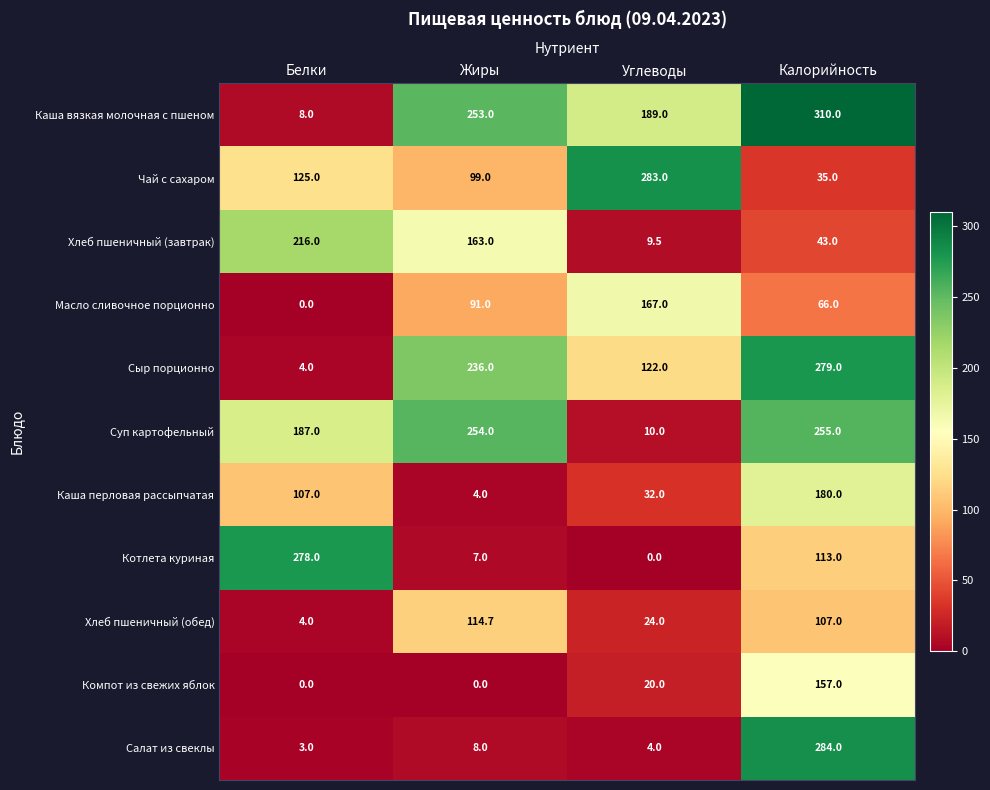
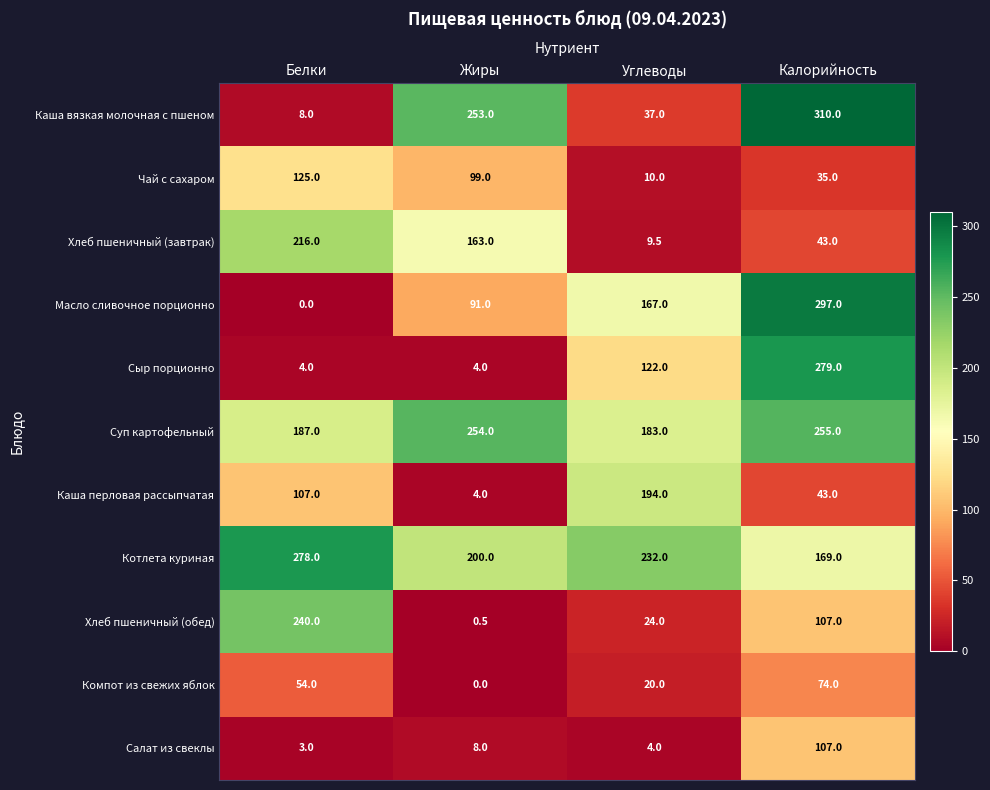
Каша вязкая молочная с пшеном, Углеводы: 189.0 -> 37.0
Чай с сахаром, Углеводы: 283.0 -> 10.0
Масло сливочное порционно, Калорийность: 66.0 -> 297.0
Сыр порционно, Жиры: 236.0 -> 4.0
Суп картофельный, Углеводы: 10.0 -> 183.0
Каша перловая рассыпчатая, Углеводы: 32.0 -> 194.0
Каша перловая рассыпчатая, Калорийность: 180.0 -> 43.0
Котлета куриная, Жиры: 7.0 -> 200.0
Котлета куриная, Углеводы: 0.0 -> 232.0
Котлета куриная, Калорийность: 113.0 -> 169.0
Хлеб пшеничный (обед), Белки: 4.0 -> 240.0
Хлеб пшеничный (обед), Жиры: 114.7 -> 0.5
Компот из свежих яблок, Белки: 0.0 -> 54.0
Компот из свежих яблок, Калорийность: 157.0 -> 74.0
Салат из свеклы, Калорийность: 284.0 -> 107.0
